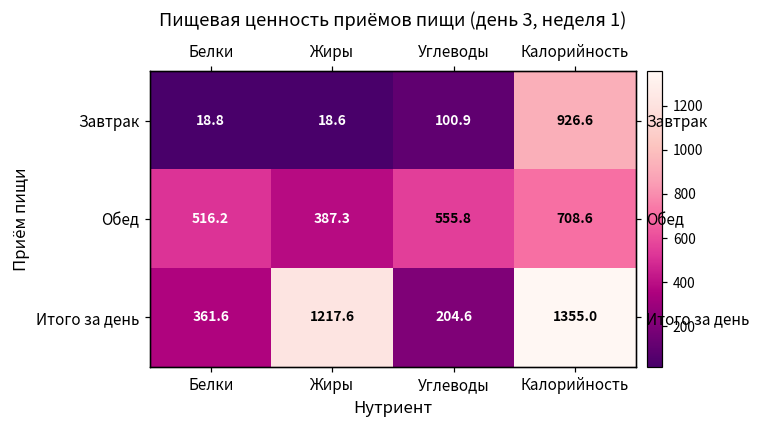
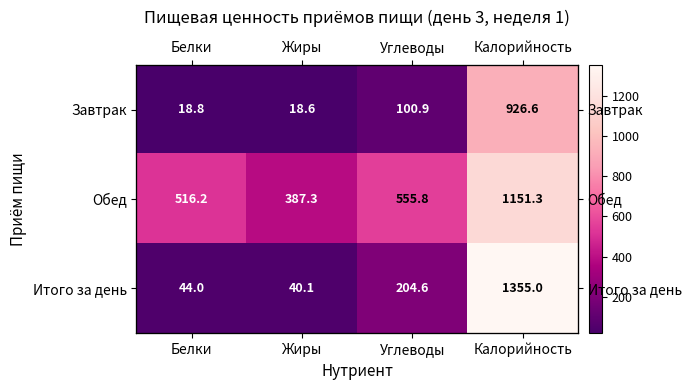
Обед, Калорийность: 708.6 -> 1151.3
Итого за день, Белки: 361.6 -> 44.0
Итого за день, Жиры: 1217.6 -> 40.1
